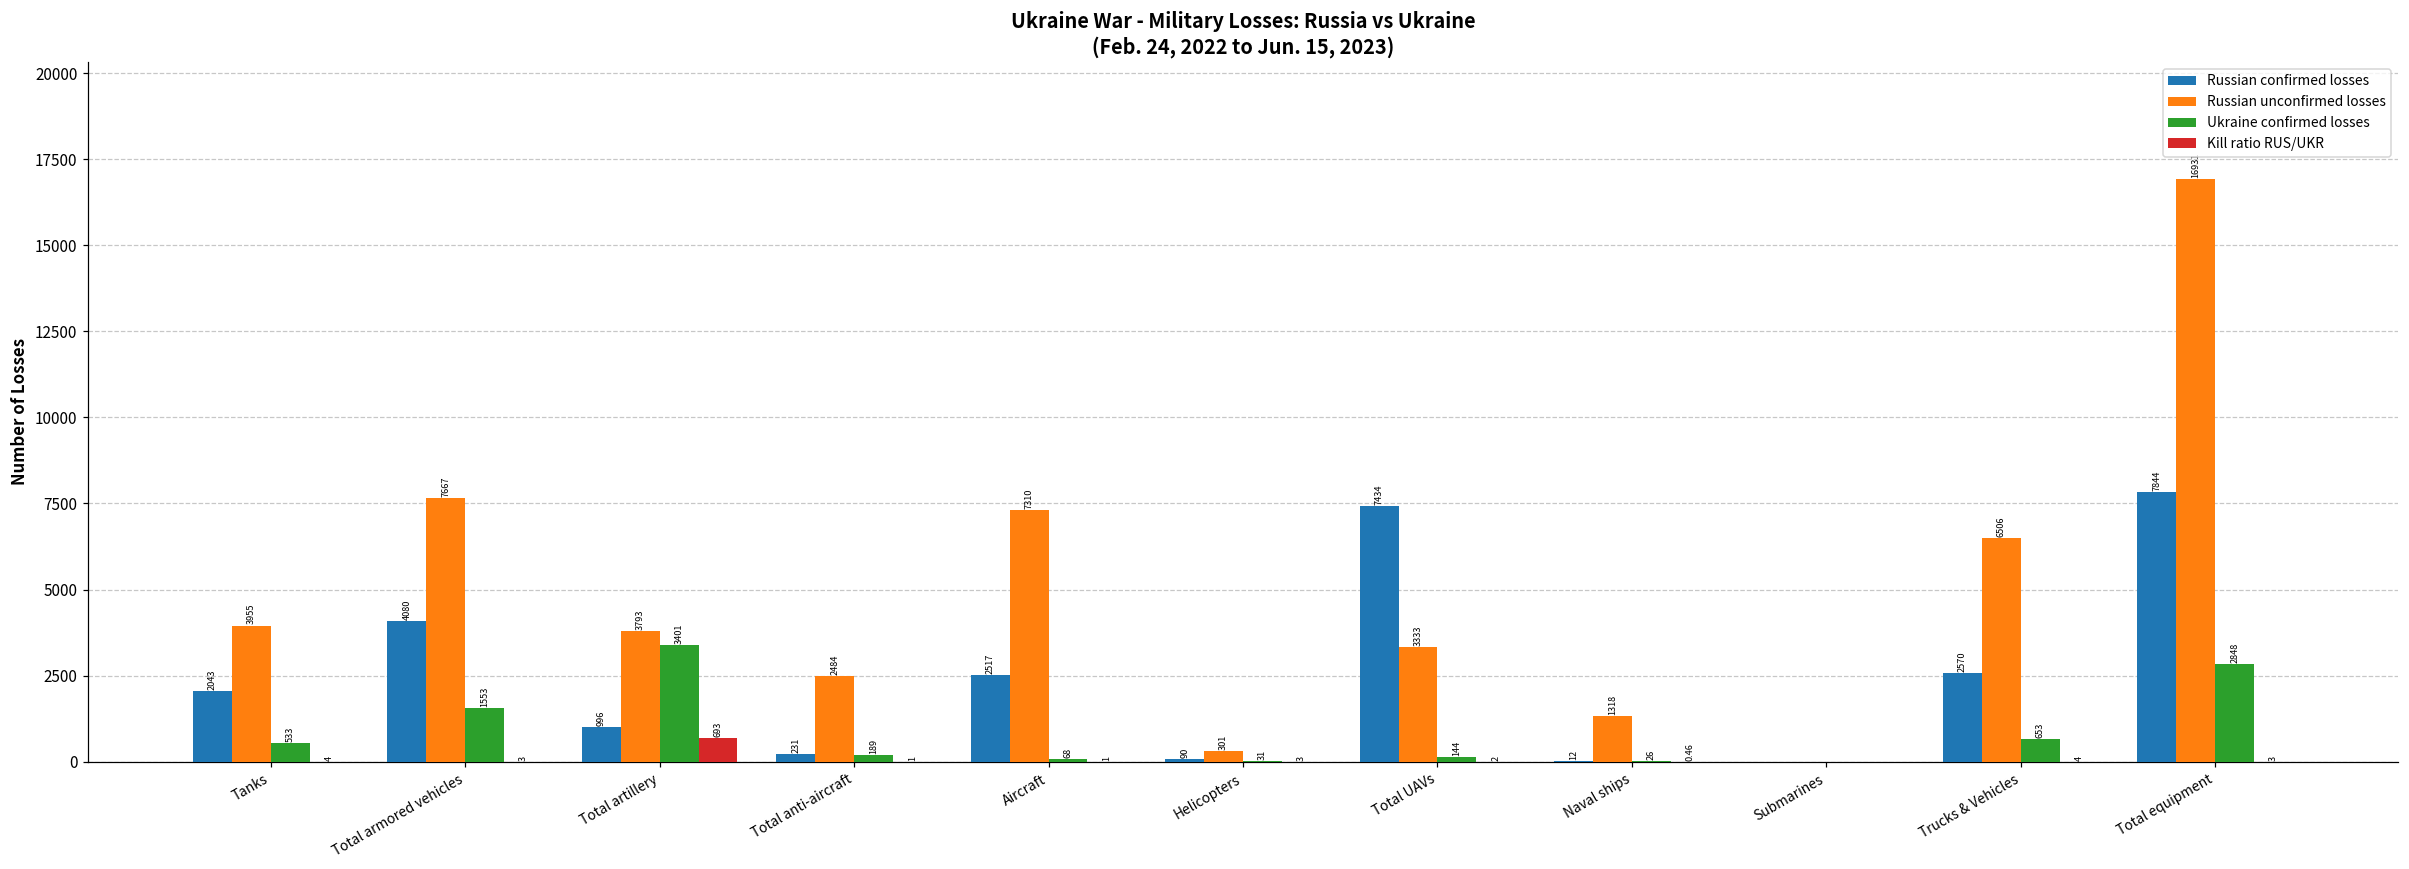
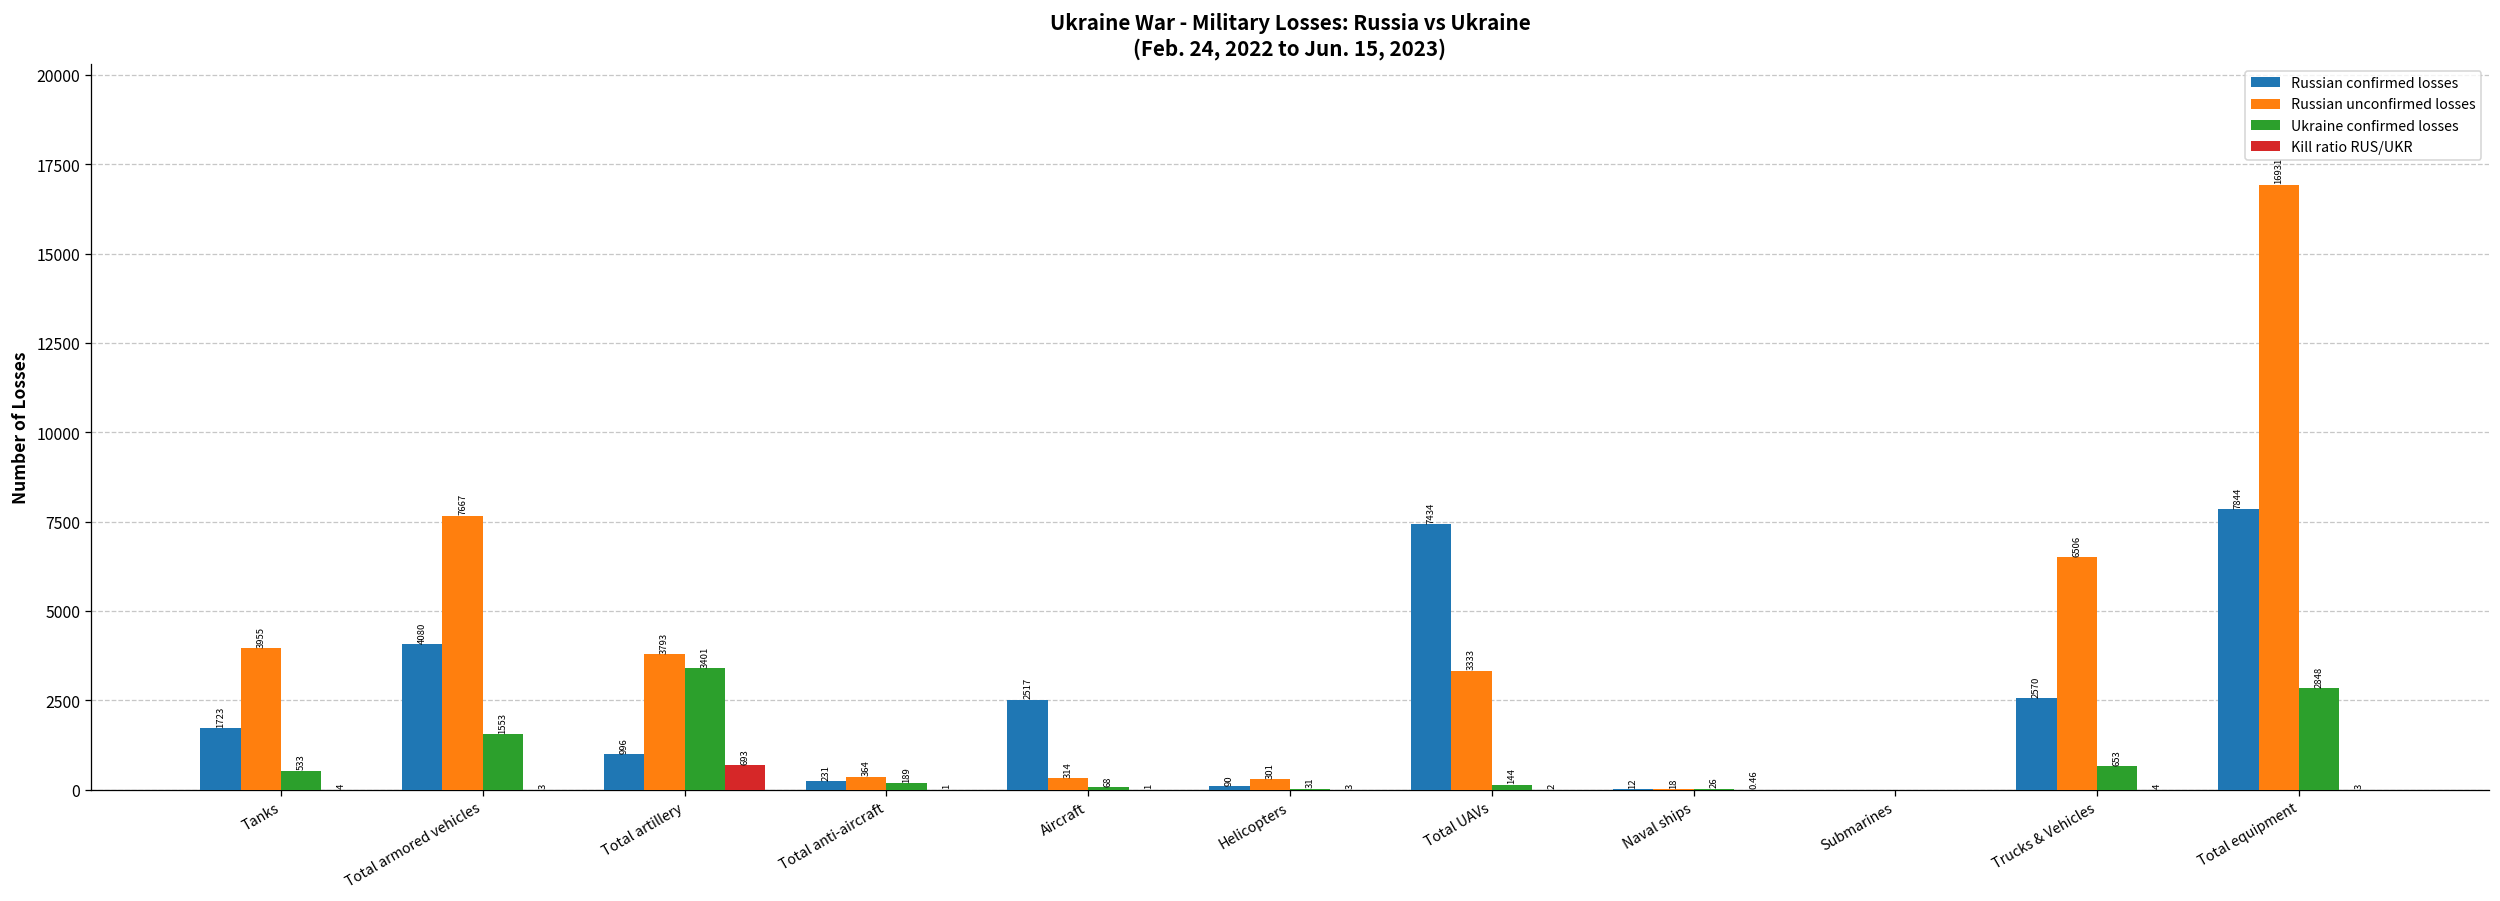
Russian confirmed losses, Tanks: 2043 -> 1723
Russian unconfirmed losses, Total anti-aircraft: 2484 -> 364
Russian unconfirmed losses, Aircraft: 7310 -> 314
Russian unconfirmed losses, Naval ships: 1318 -> 18
